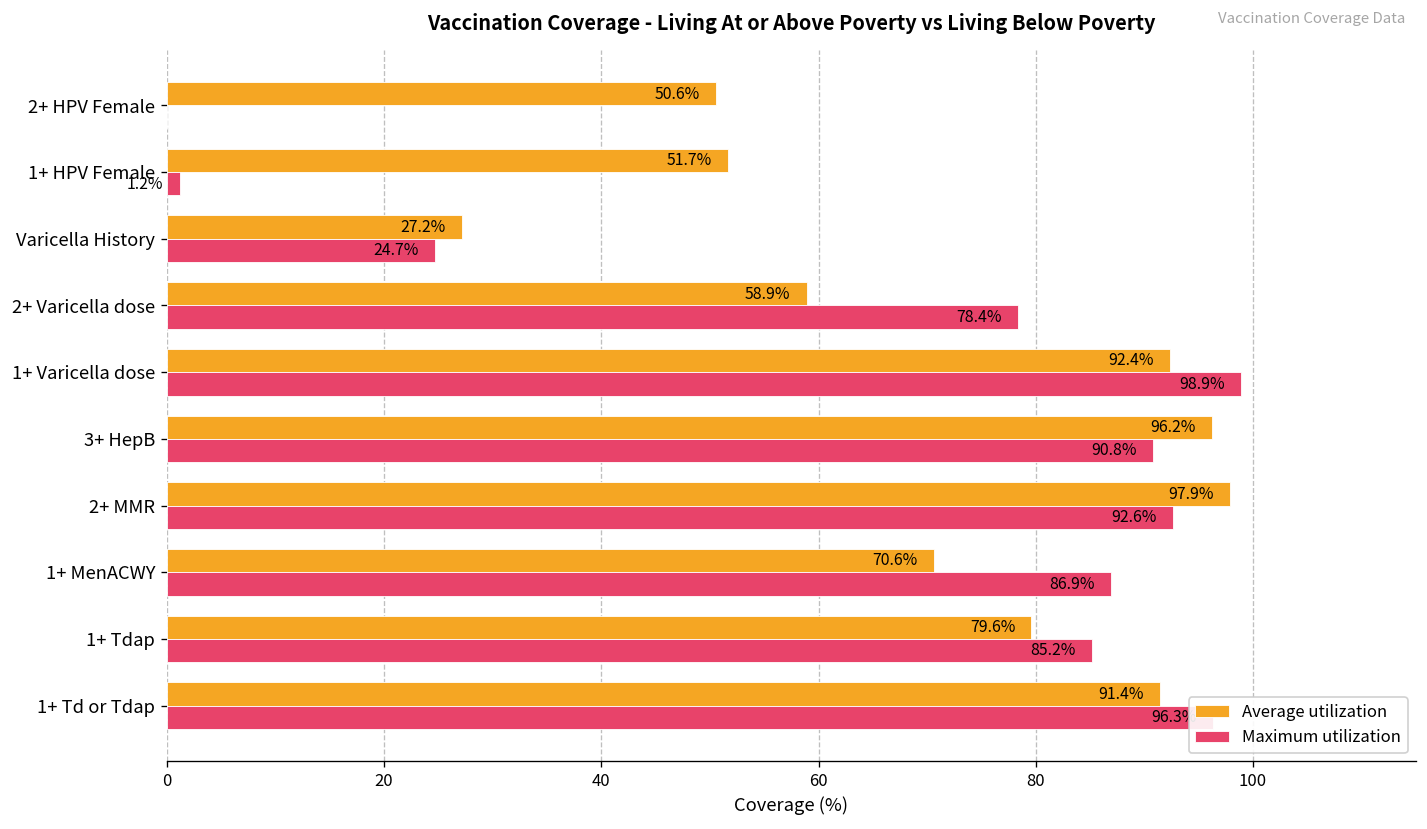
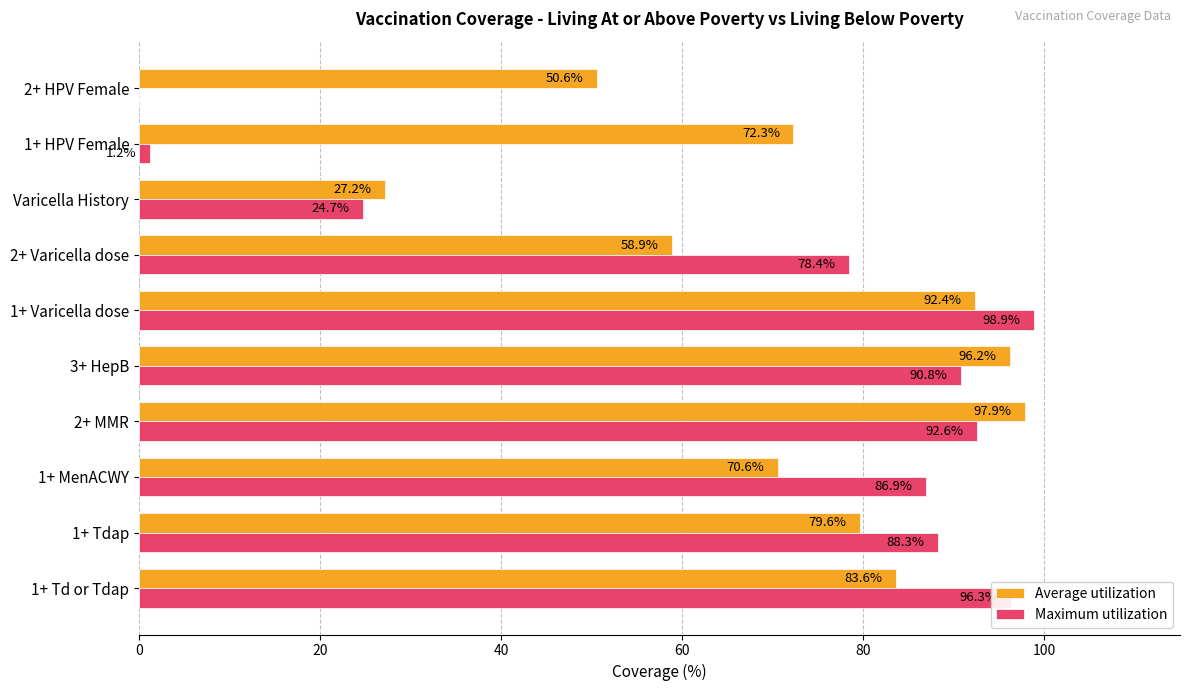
Average utilization, 1+ HPV Female: 51.7% -> 72.3%
Maximum utilization, 1+ Tdap: 85.2% -> 88.3%
Average utilization, 1+ Td or Tdap: 91.4% -> 83.6%
